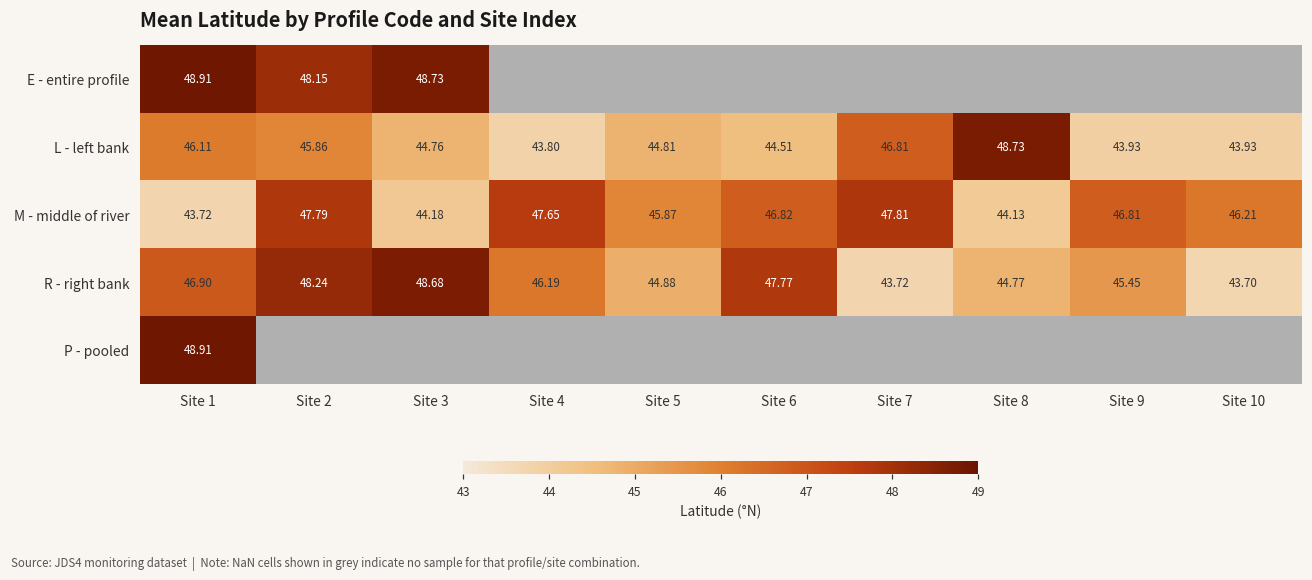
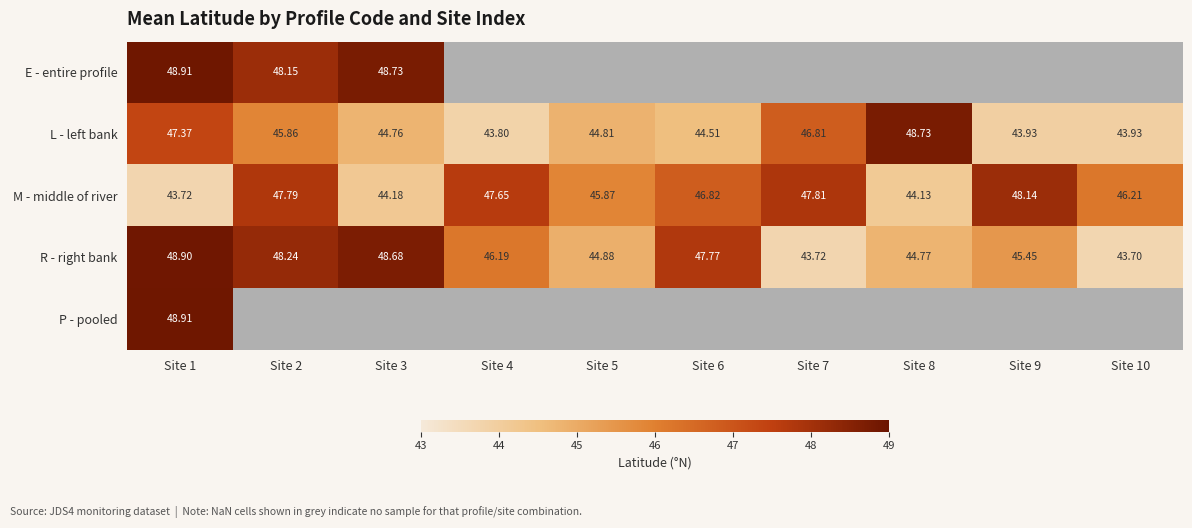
L - left bank, Site 1: 46.11 -> 47.37
M - middle of river, Site 9: 46.81 -> 48.14
R - right bank, Site 1: 46.90 -> 48.90
